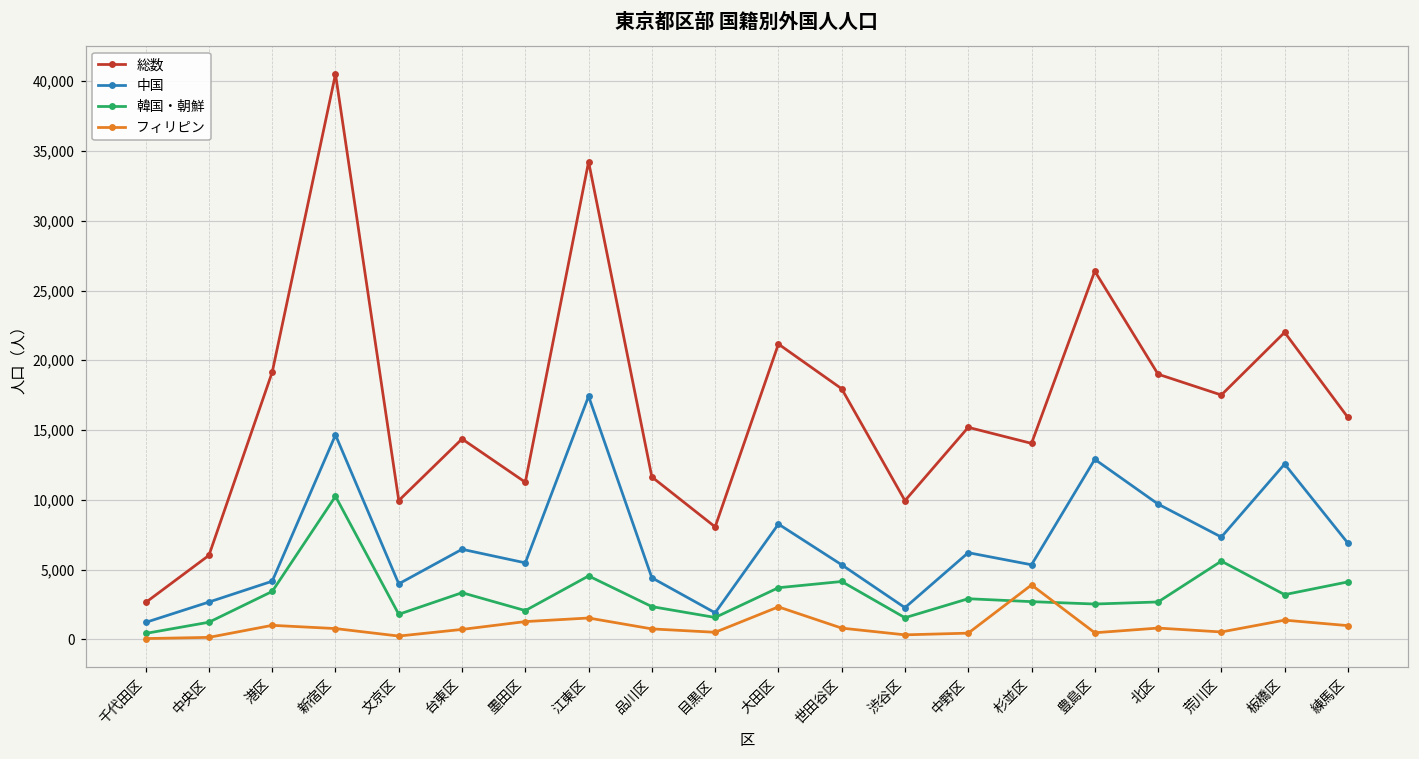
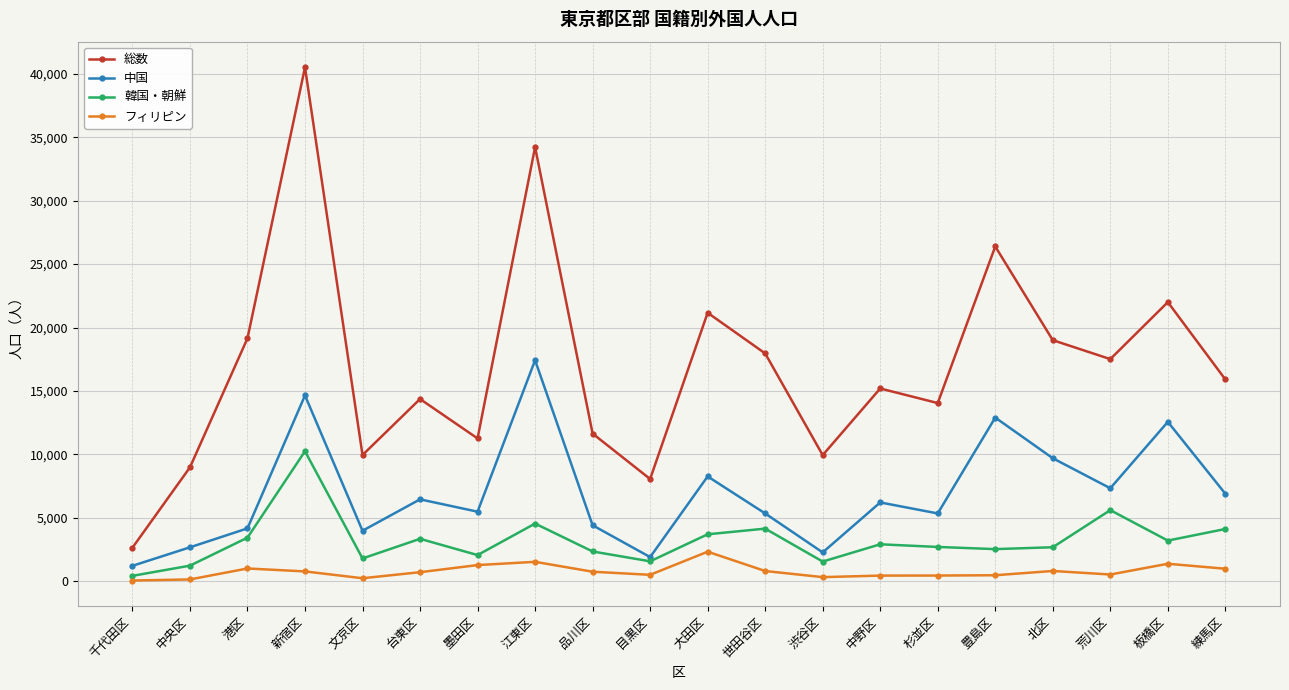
総数, 中央区: 6,000 -> 9,000
フィリピン, 杉並区: 3,900 -> 400
